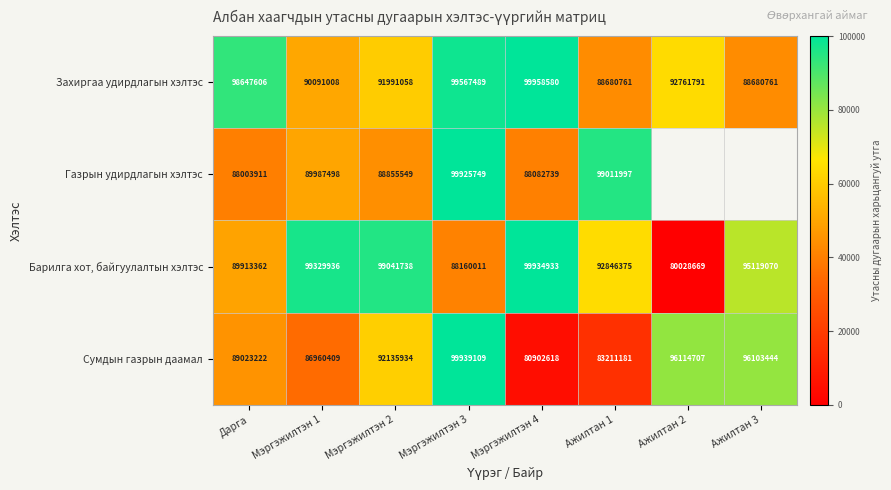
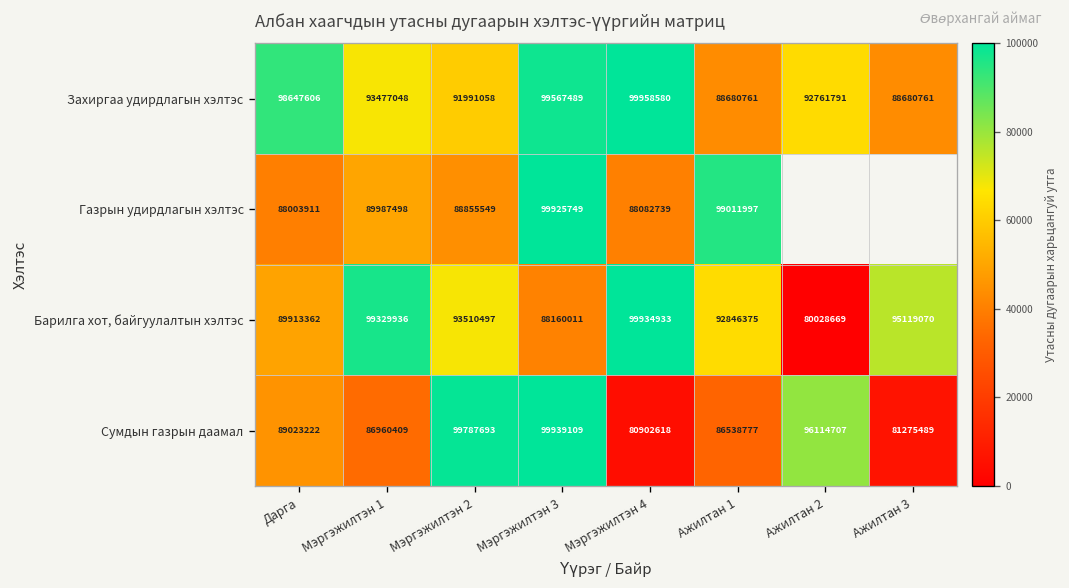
Захиргаа удирдлагын хэлтэс, Мэргэжилтэн 1: 90091008 -> 93477048
Барилга хот, байгуулалтын хэлтэс, Мэргэжилтэн 2: 99041738 -> 93510497
Сумдын газрын даамал, Мэргэжилтэн 2: 92135934 -> 99787693
Сумдын газрын даамал, Ажилтан 1: 83211181 -> 86538777
Сумдын газрын даамал, Ажилтан 3: 96103444 -> 81275489
